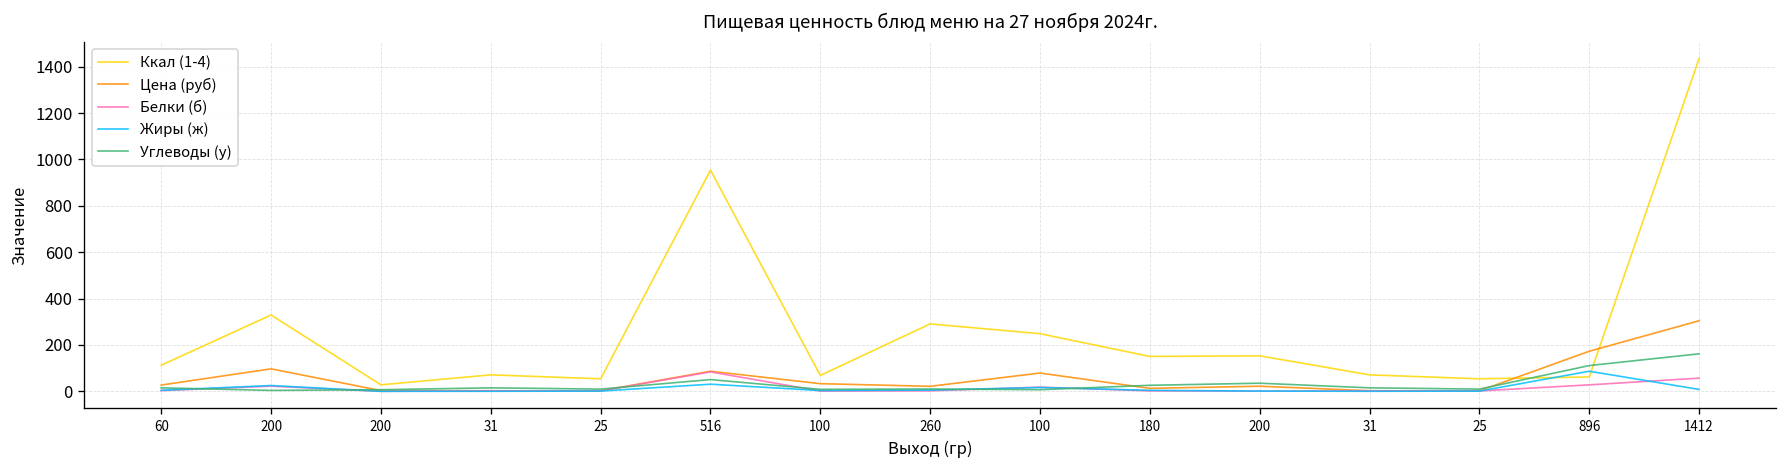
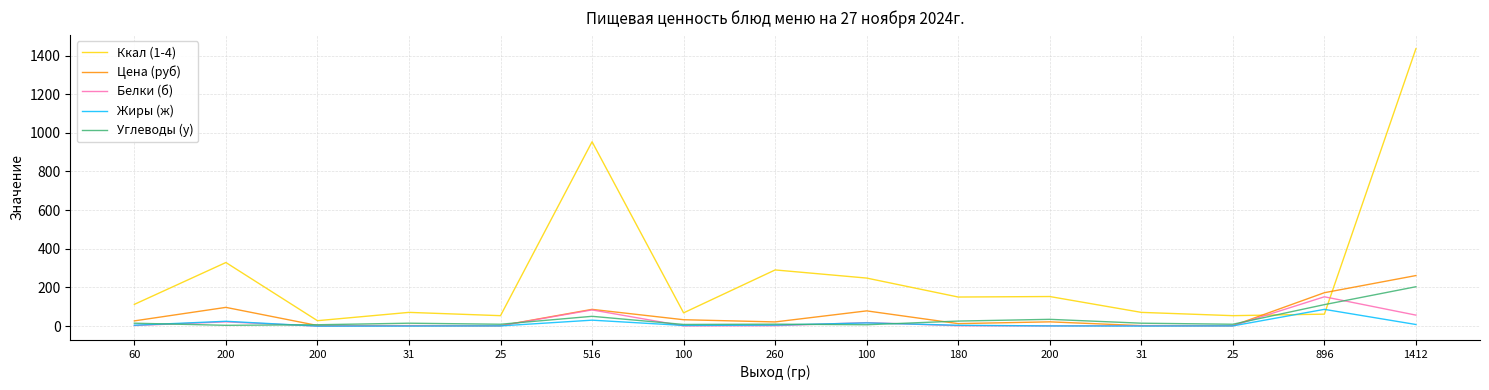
Белки (б), 896: 30 -> 150
Цена (руб), 1412: 300 -> 260
Углеводы (у), 1412: 160 -> 200
